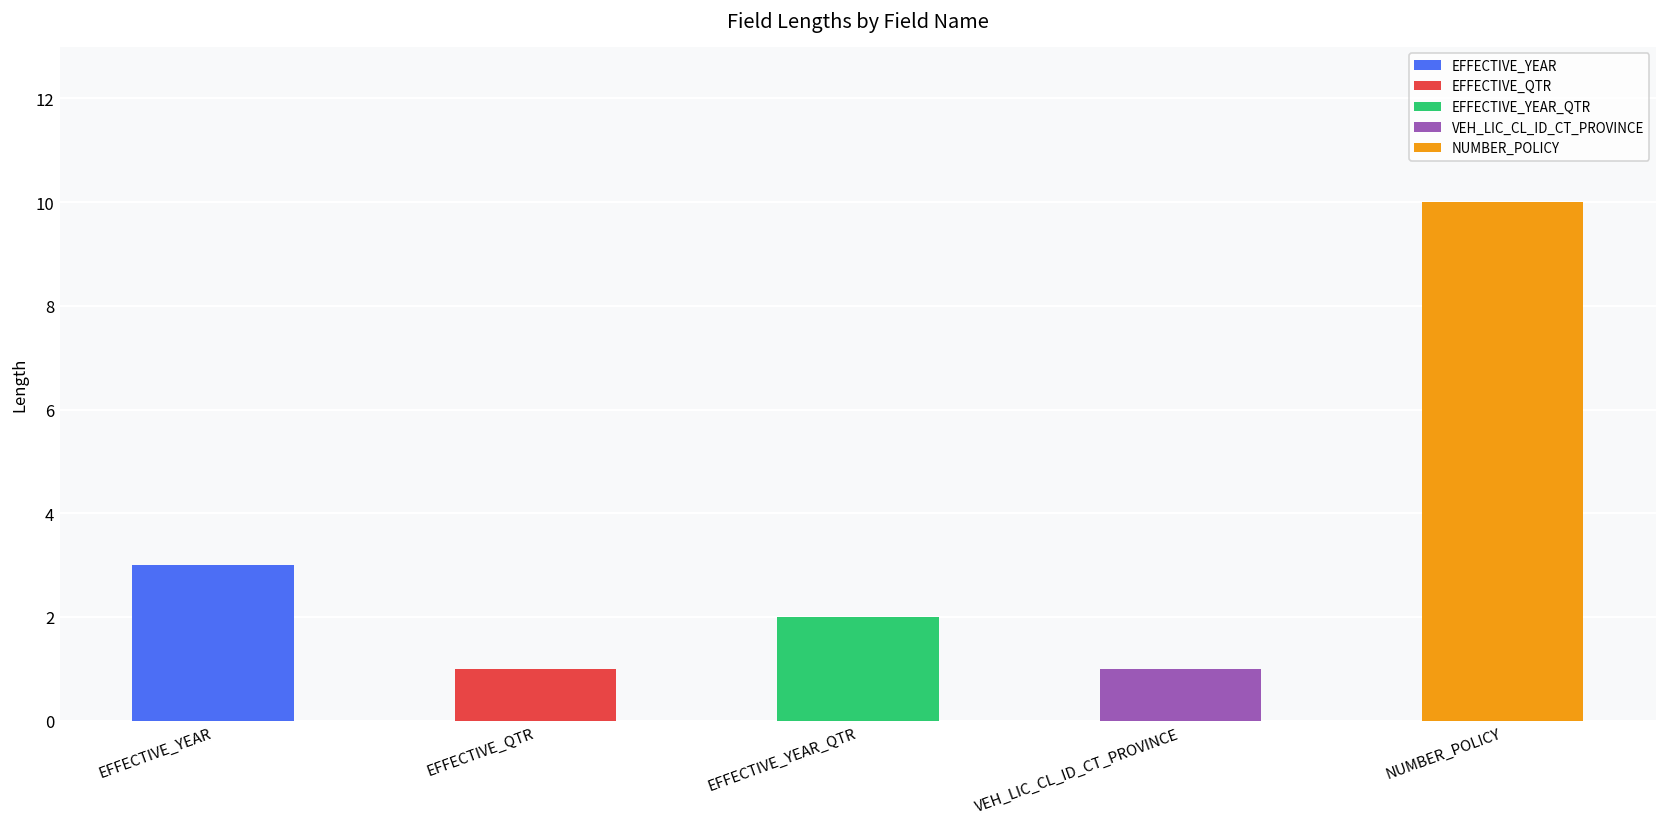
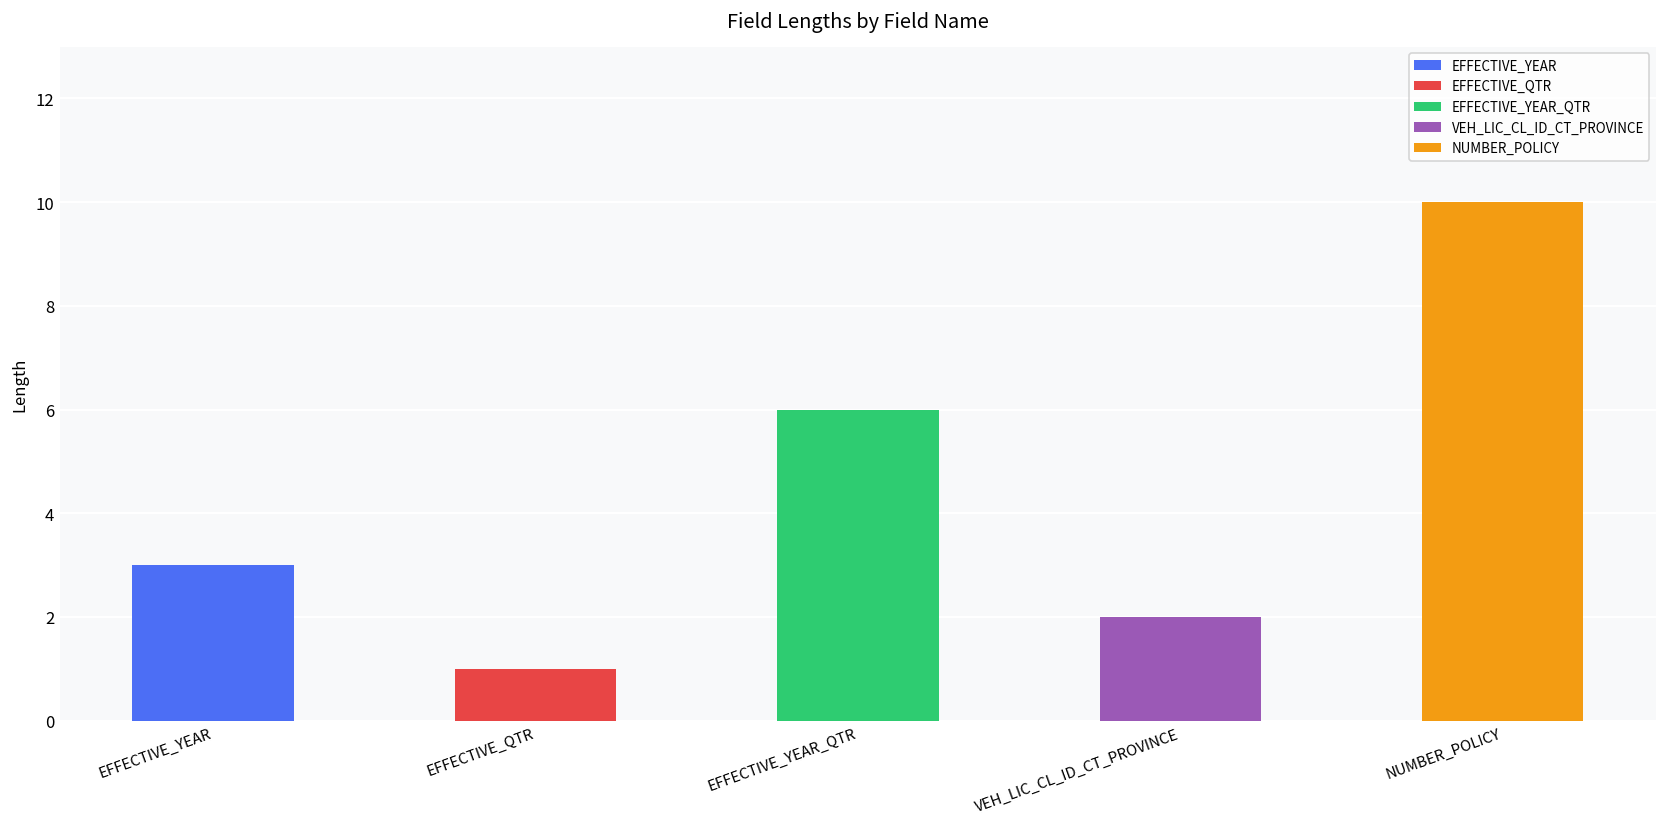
EFFECTIVE_YEAR_QTR: 2 -> 6
VEH_LIC_CL_ID_CT_PROVINCE: 1 -> 2
